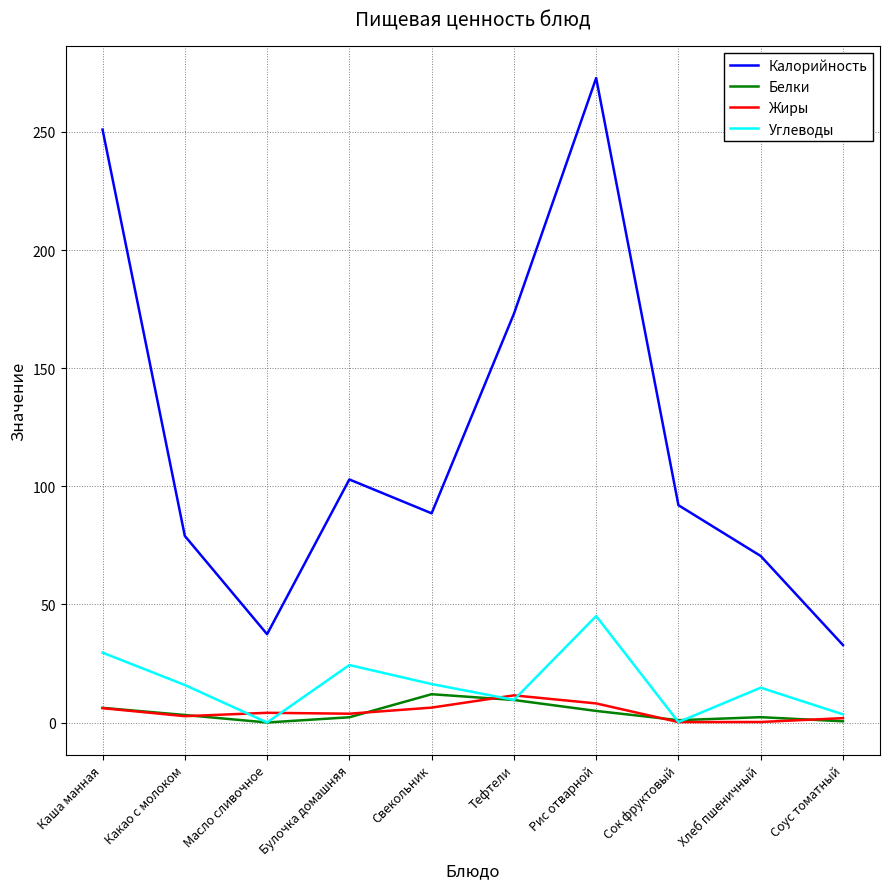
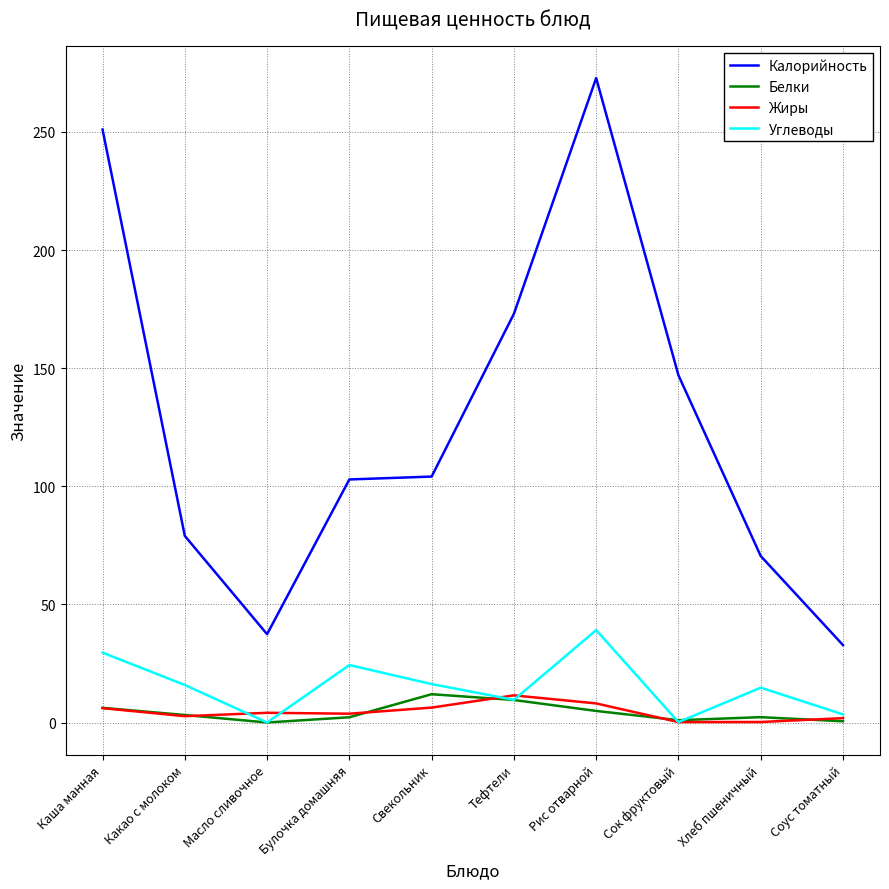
Калорийность, Свекольник: 89 -> 104
Углеводы, Рис отварной: 45 -> 39
Калорийность, Сок фруктовый: 92 -> 147
